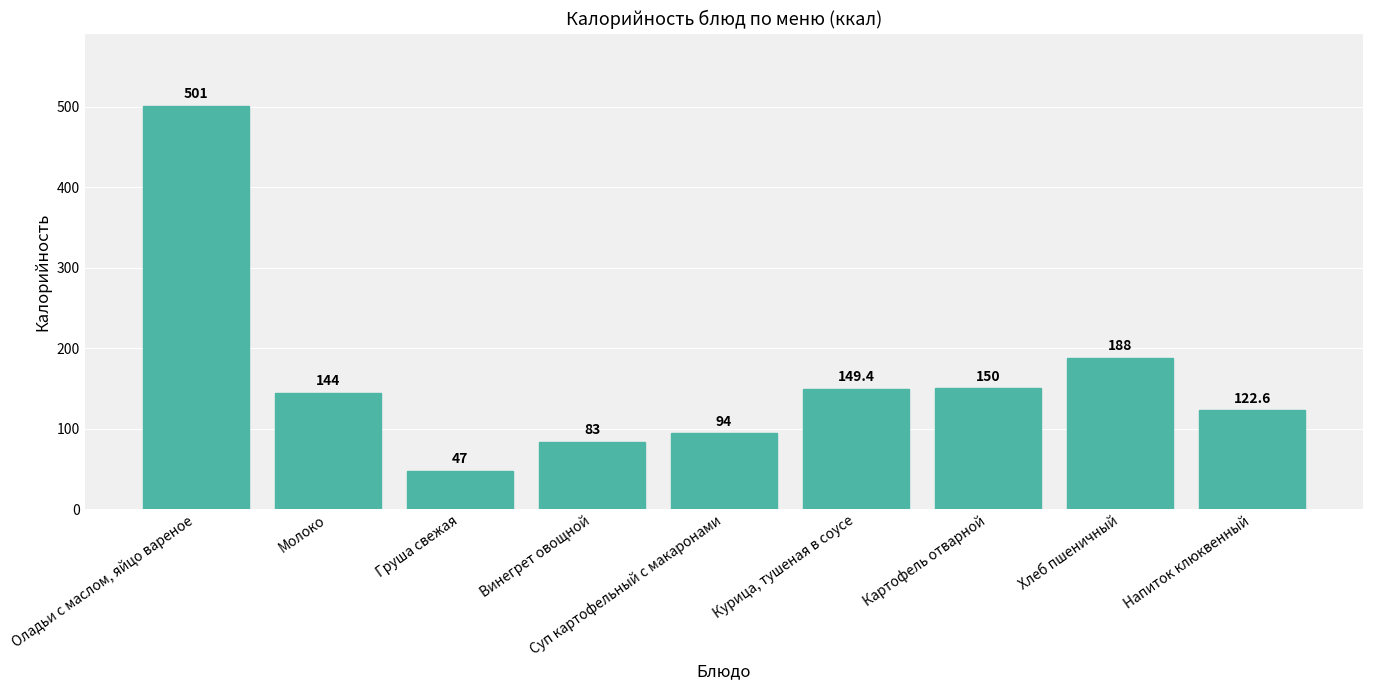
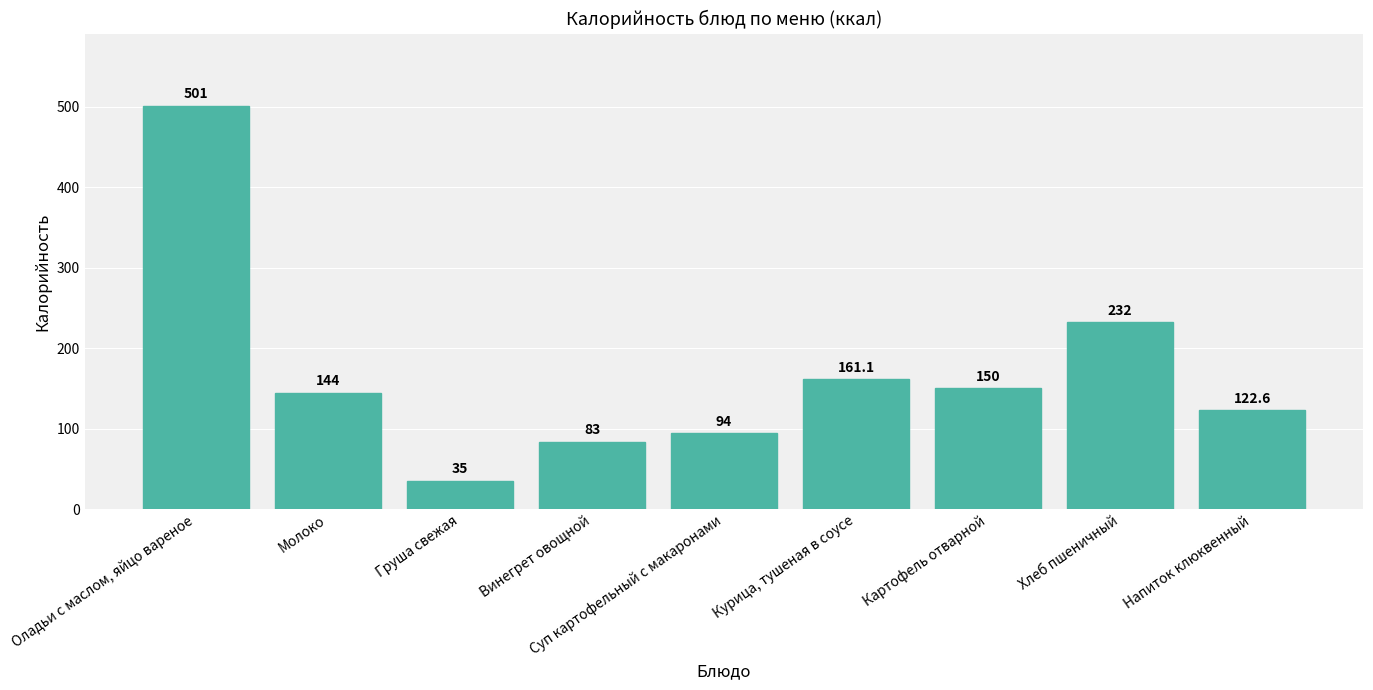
Груша свежая: 47 -> 35
Курица, тушеная в соусе: 149.4 -> 161.1
Хлеб пшеничный: 188 -> 232
